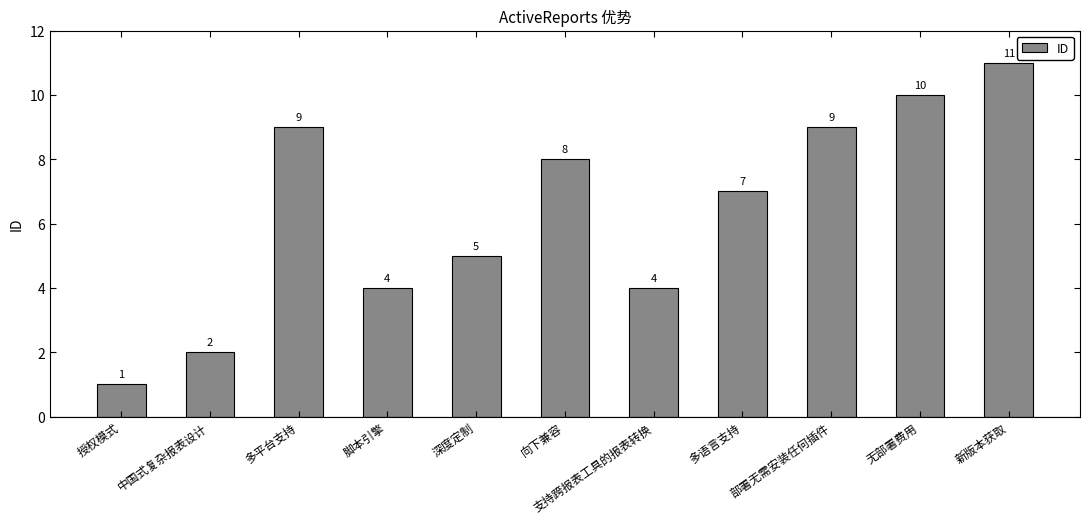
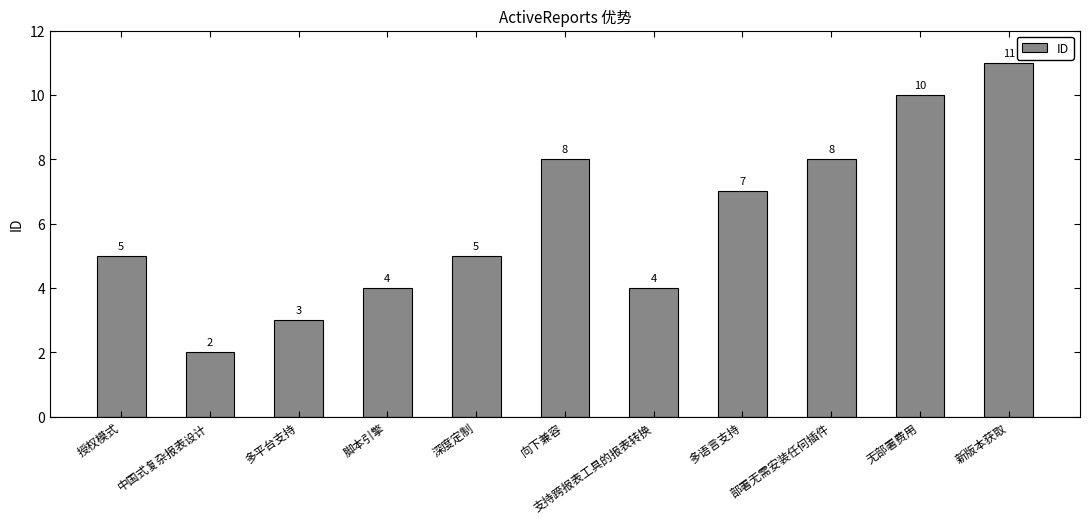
授权模式: 1 -> 5
多平台支持: 9 -> 3
部署无需安装任何插件: 9 -> 8
